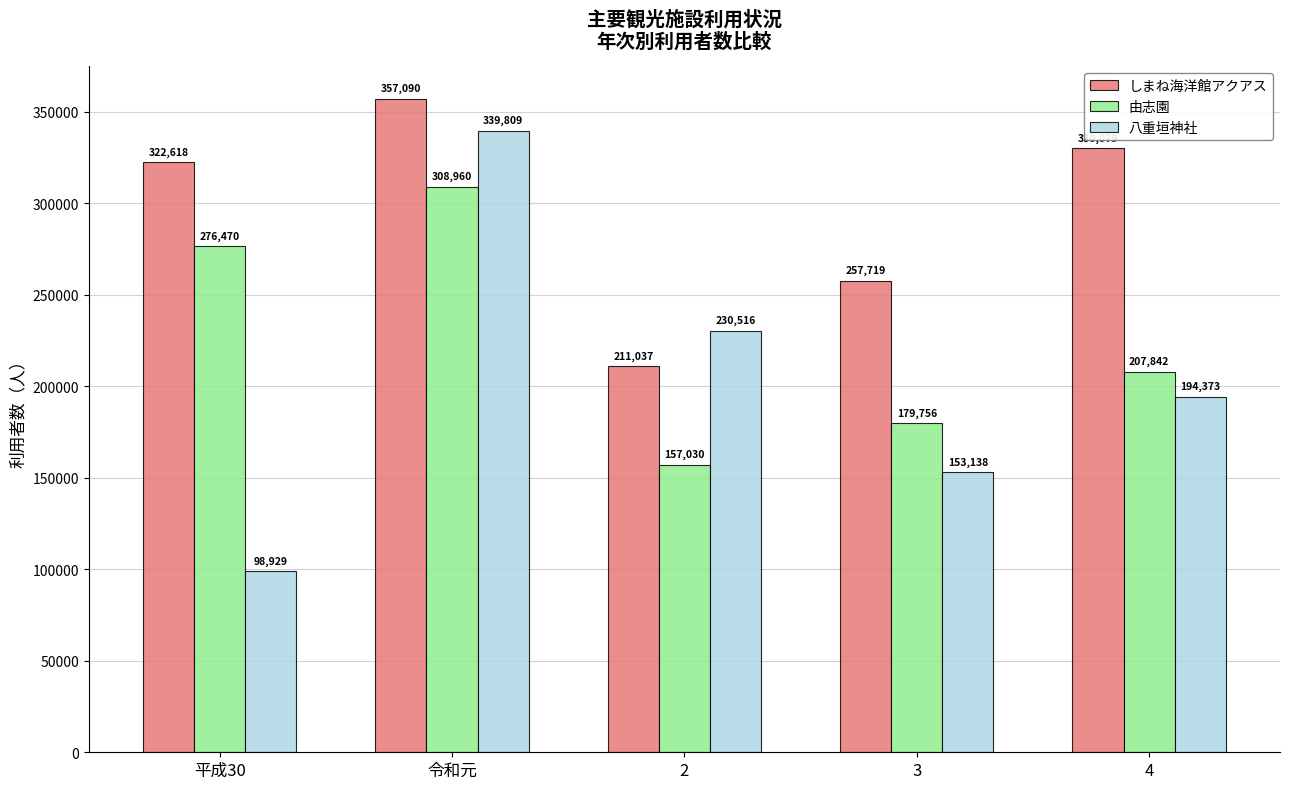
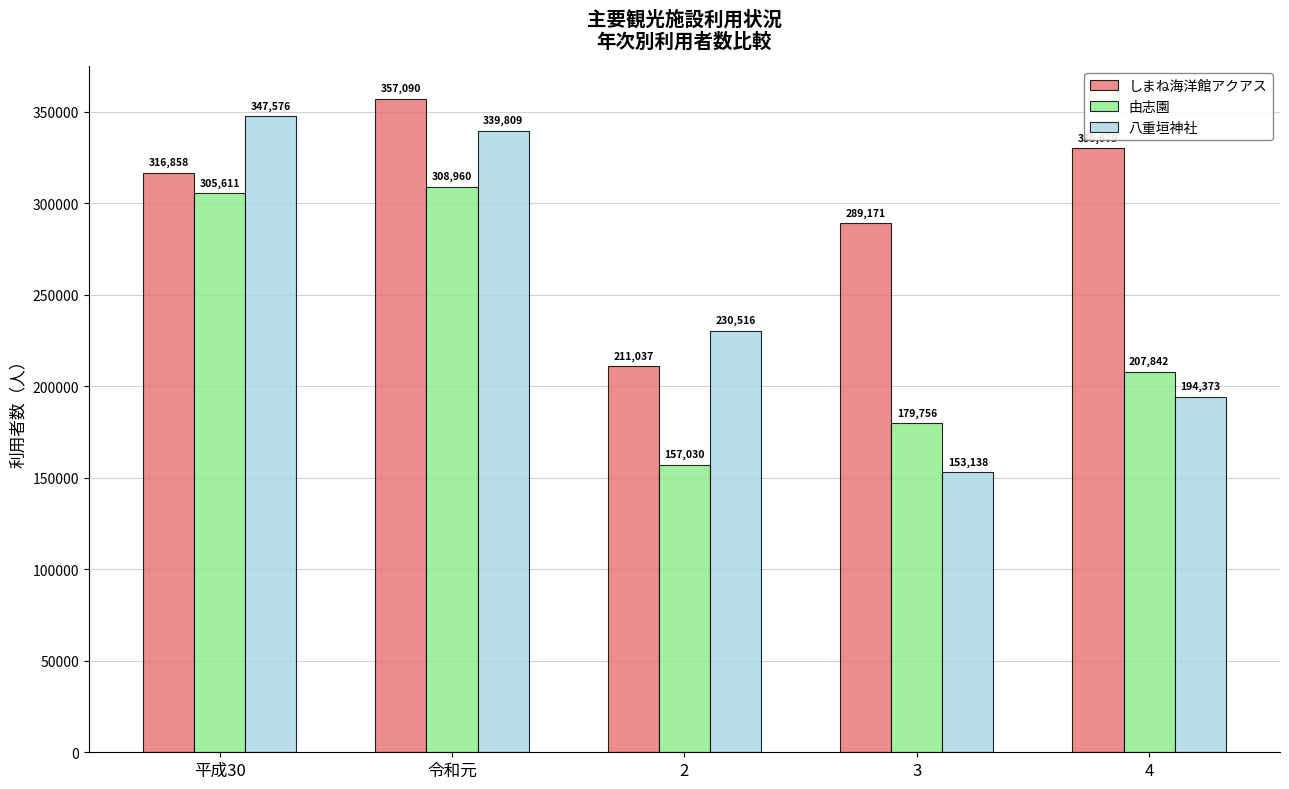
しまね海洋館アクアス, 平成30: 322,618 -> 316,858
由志園, 平成30: 276,470 -> 305,611
八重垣神社, 平成30: 98,929 -> 347,576
しまね海洋館アクアス, 3: 257,719 -> 289,171
